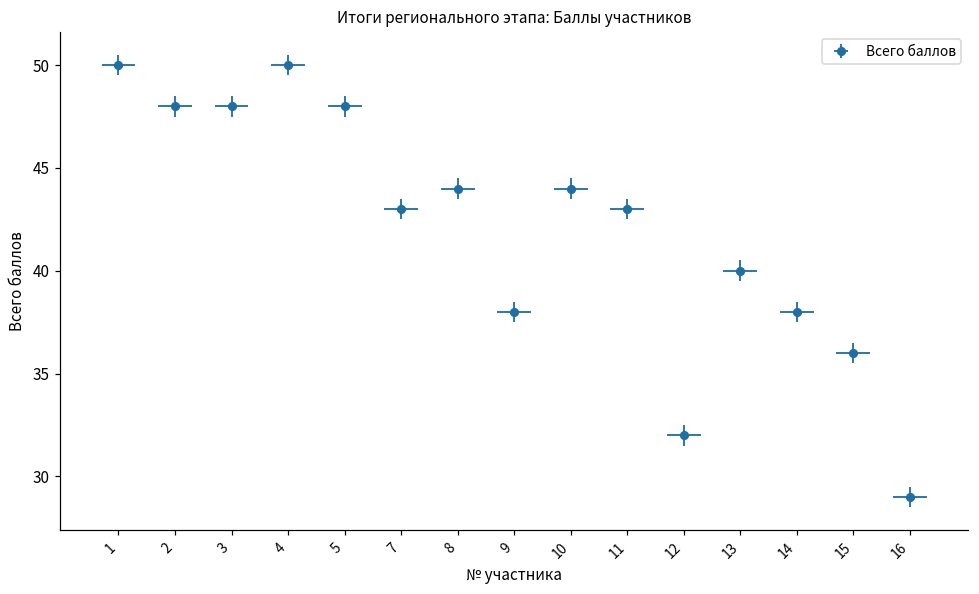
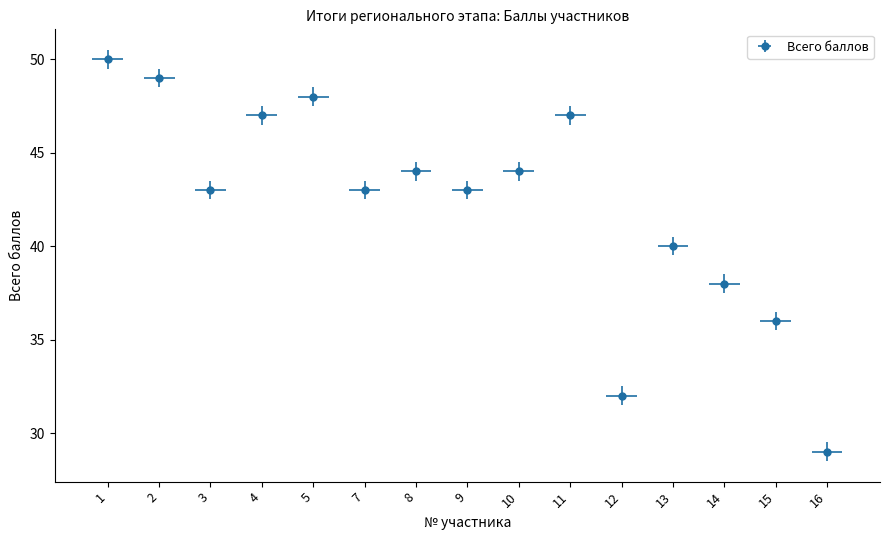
2: 48 -> 49
3: 48 -> 43
4: 50 -> 47
9: 38 -> 43
11: 43 -> 47
